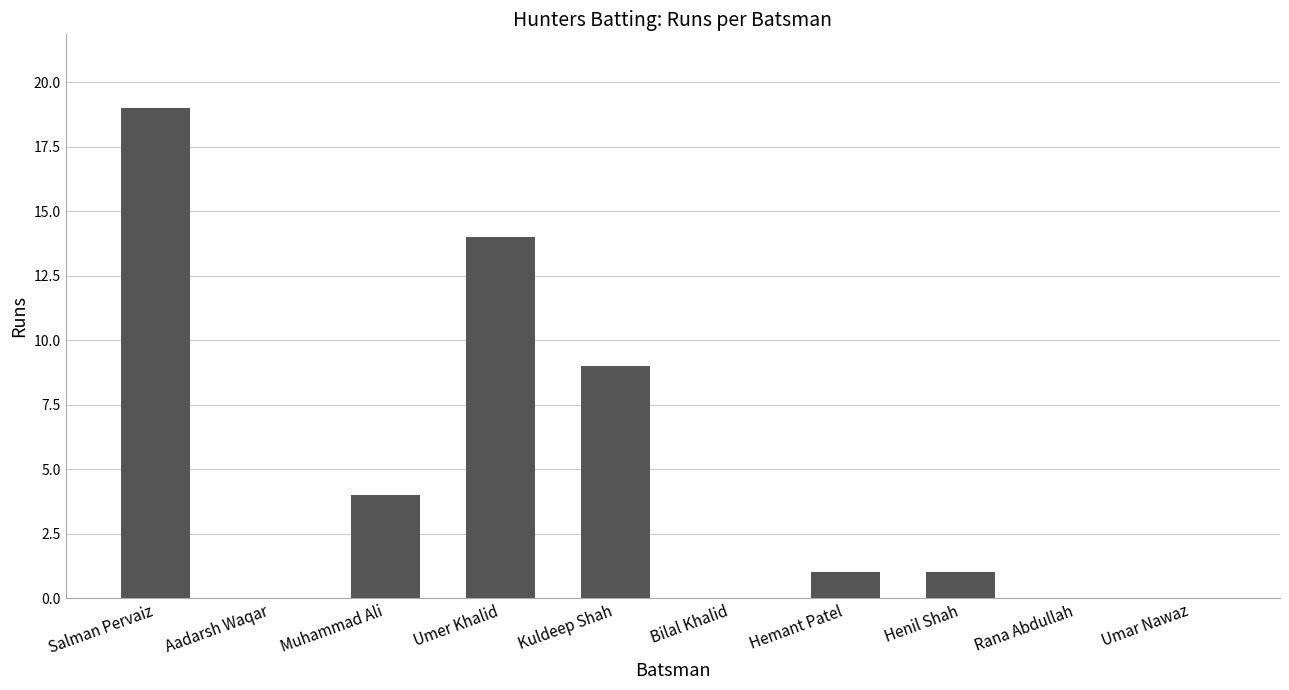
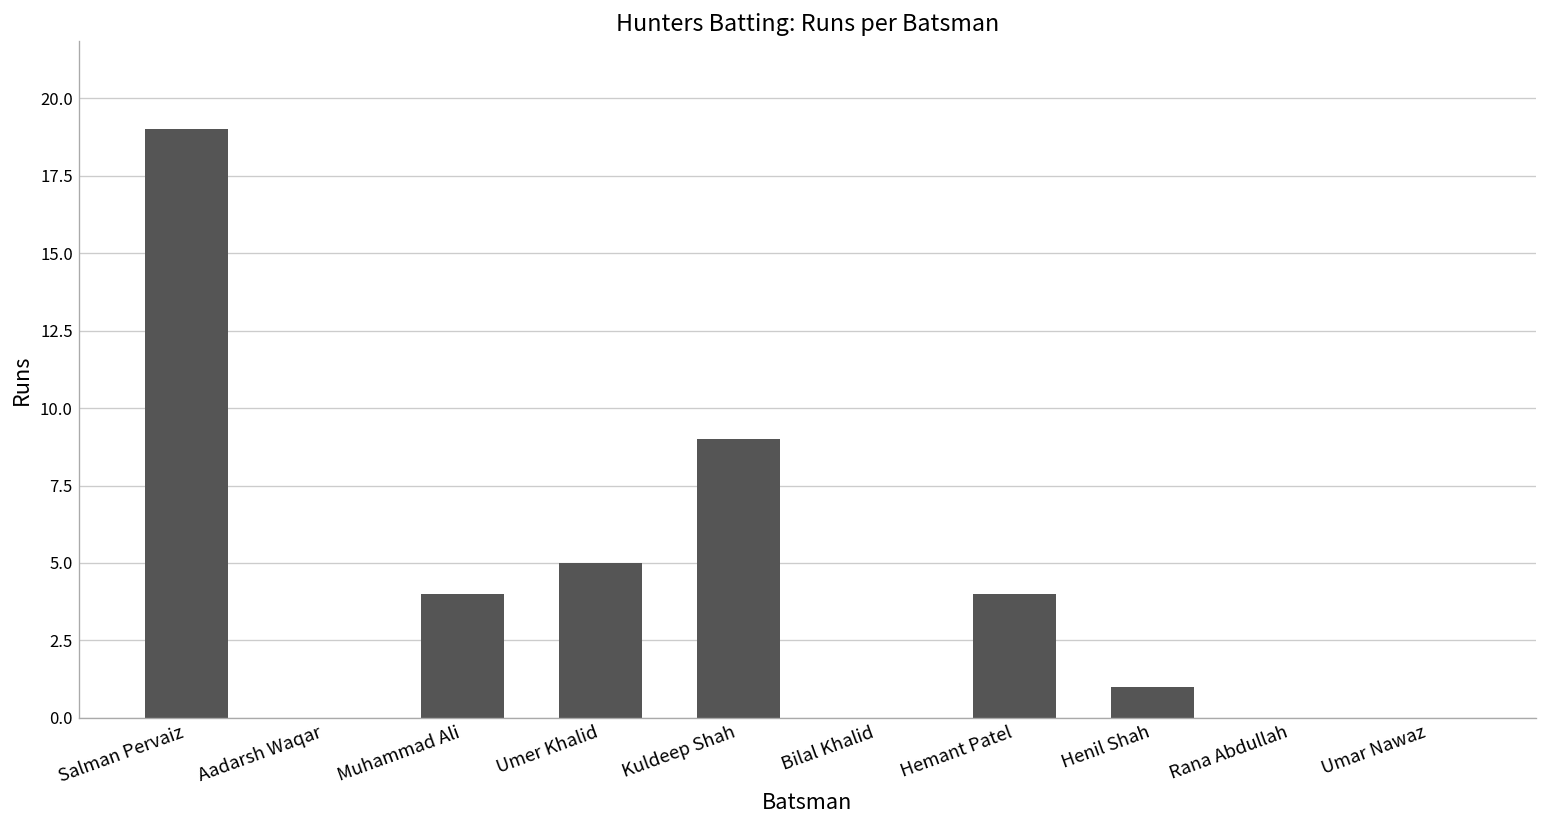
Umer Khalid: 14 -> 5
Hemant Patel: 1 -> 4
